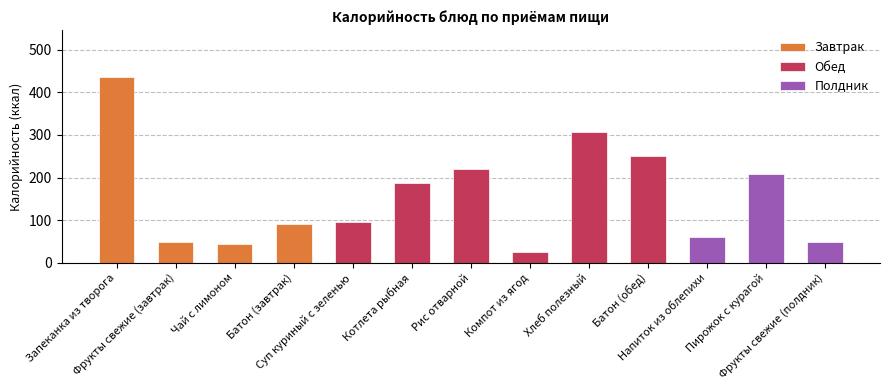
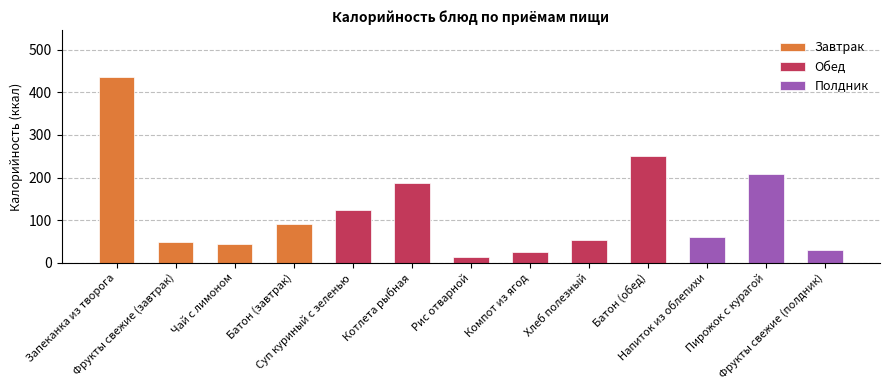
Обед, Суп куриный с зеленью: 100 -> 120
Обед, Рис отварной: 220 -> 10
Обед, Хлеб полезный: 310 -> 50
Полдник, Фрукты свежие (полдник): 50 -> 30
